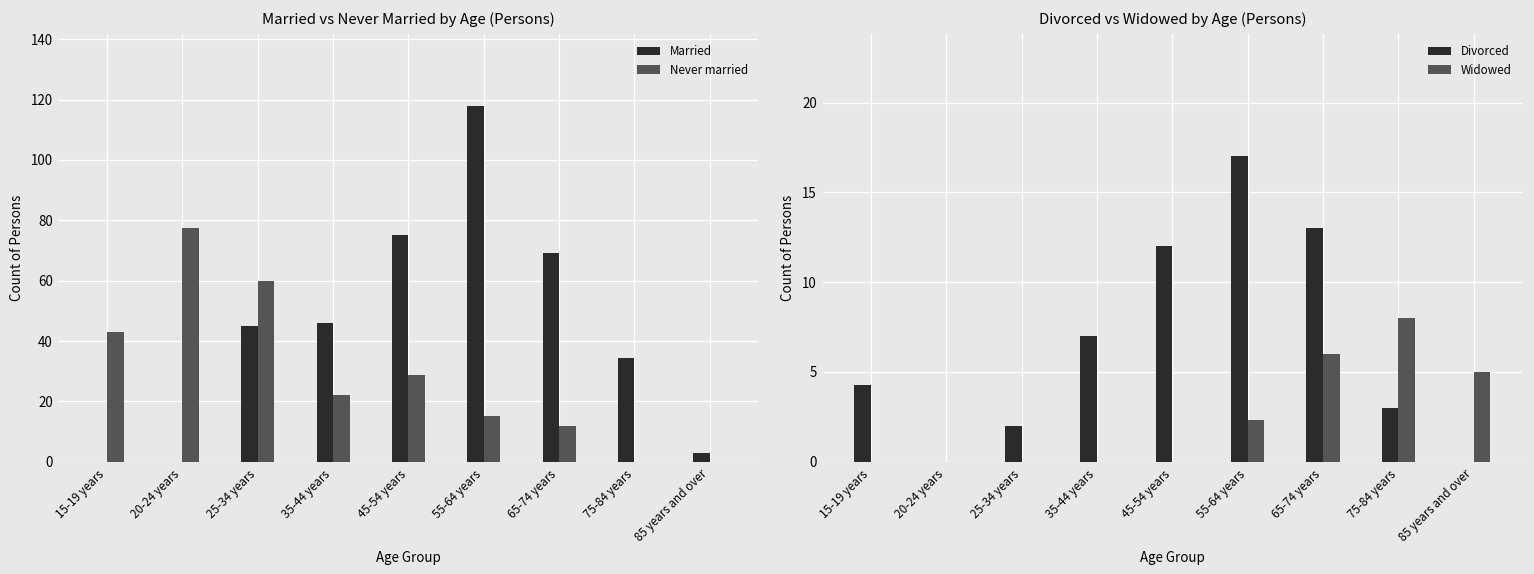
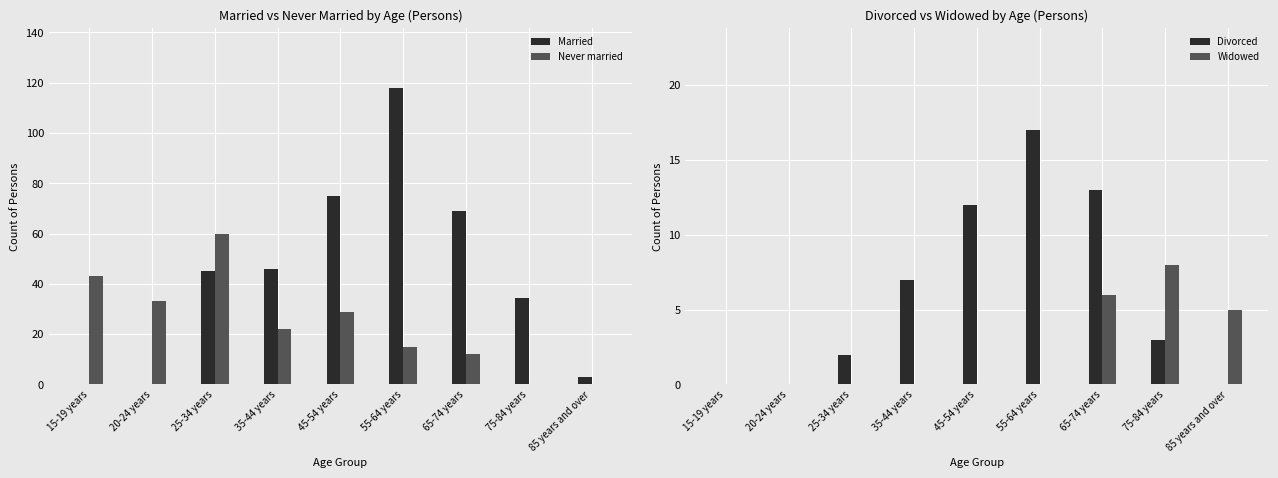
Married vs Never Married by Age (Persons), Never married, 20-24 years: 78 -> 33
Divorced vs Widowed by Age (Persons), Divorced, 15-19 years: 4.3 -> 0.0
Divorced vs Widowed by Age (Persons), Widowed, 55-64 years: 2.3 -> 0.0
